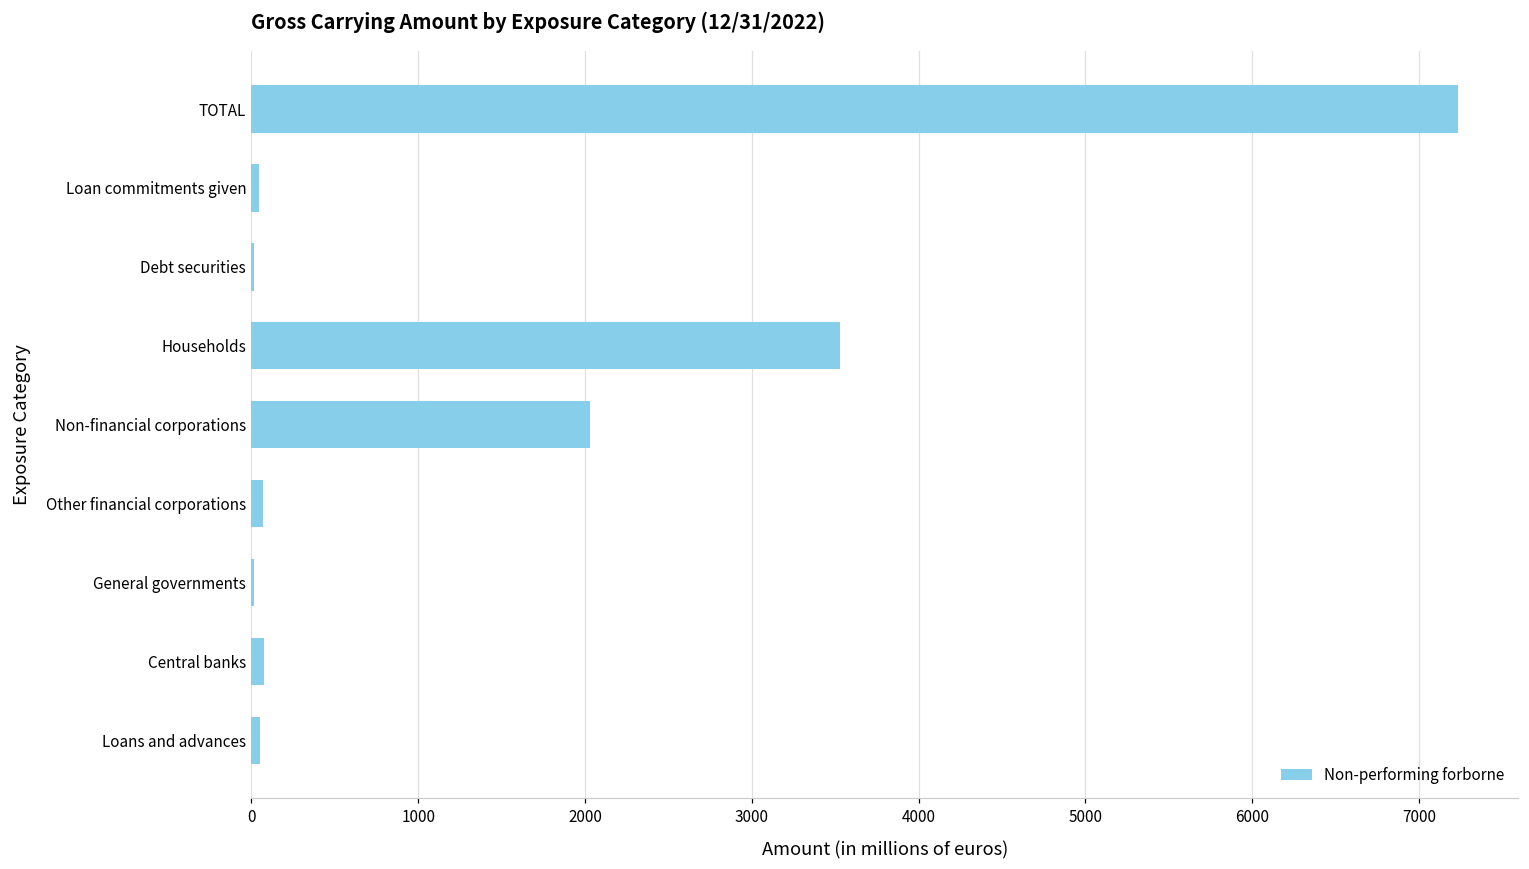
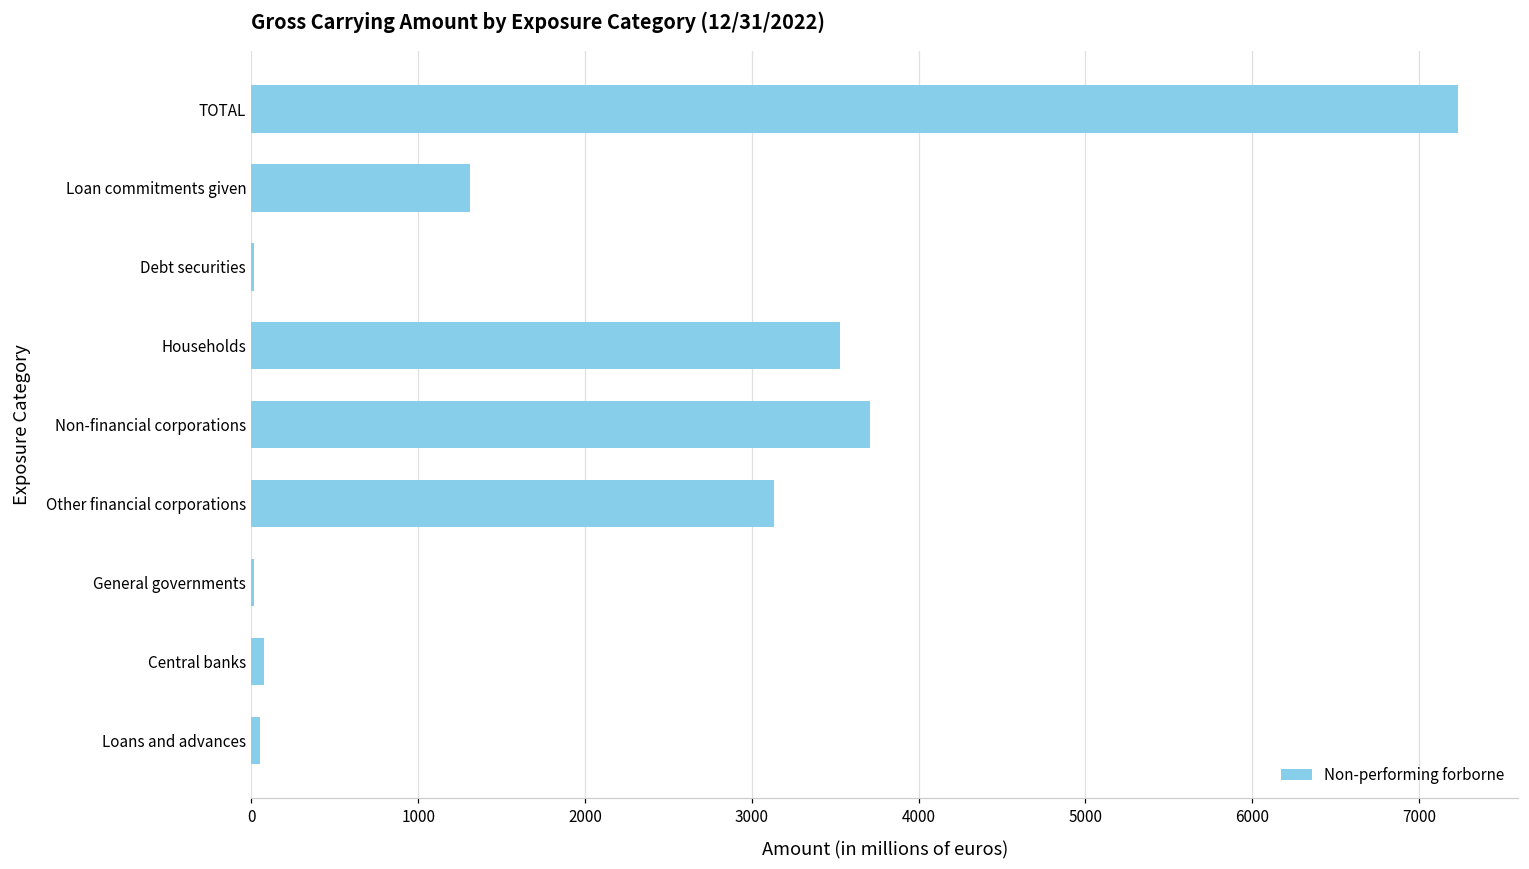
Loan commitments given: 50 -> 1310
Non-financial corporations: 2030 -> 3710
Other financial corporations: 70 -> 3130
